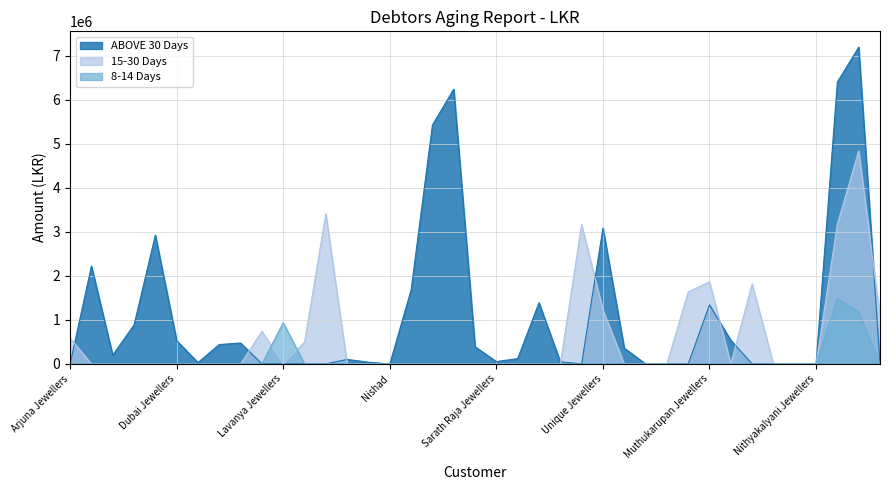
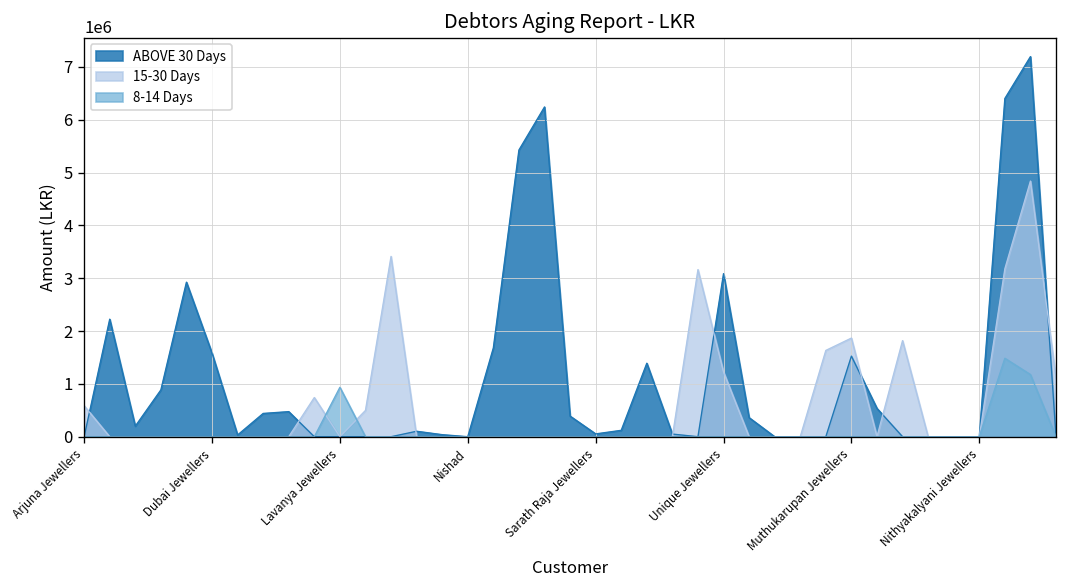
ABOVE 30 Days, Dubai Jewellers: 500000 -> 1600000
ABOVE 30 Days, Muthukarupan Jewellers: 1300000 -> 1500000
